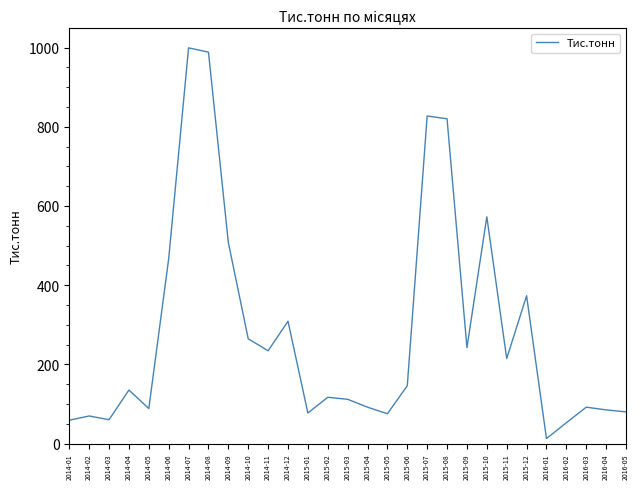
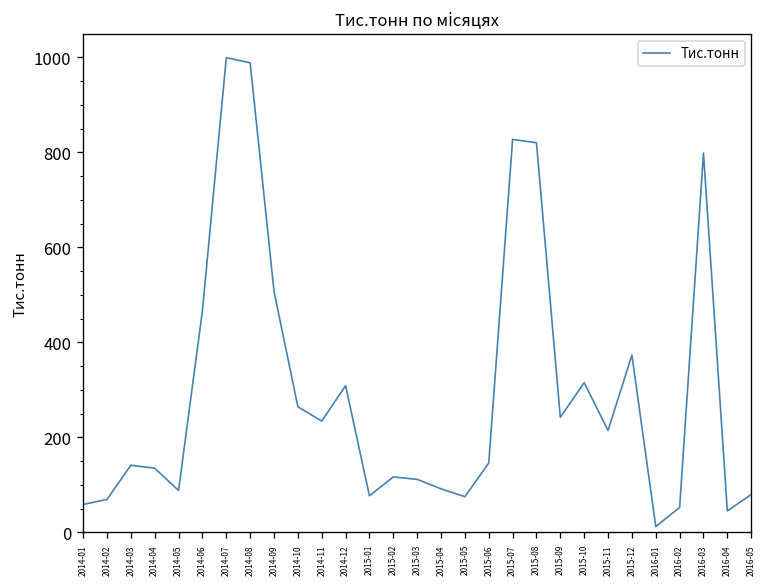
2014-03: 60 -> 140
2015-10: 570 -> 320
2016-03: 90 -> 800
2016-04: 90 -> 50
